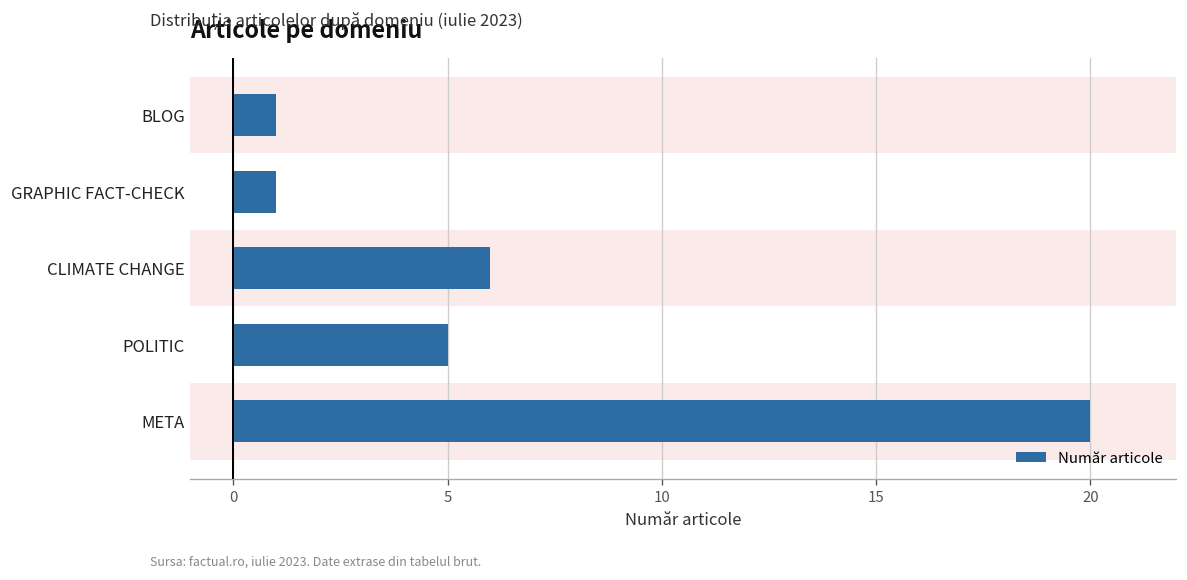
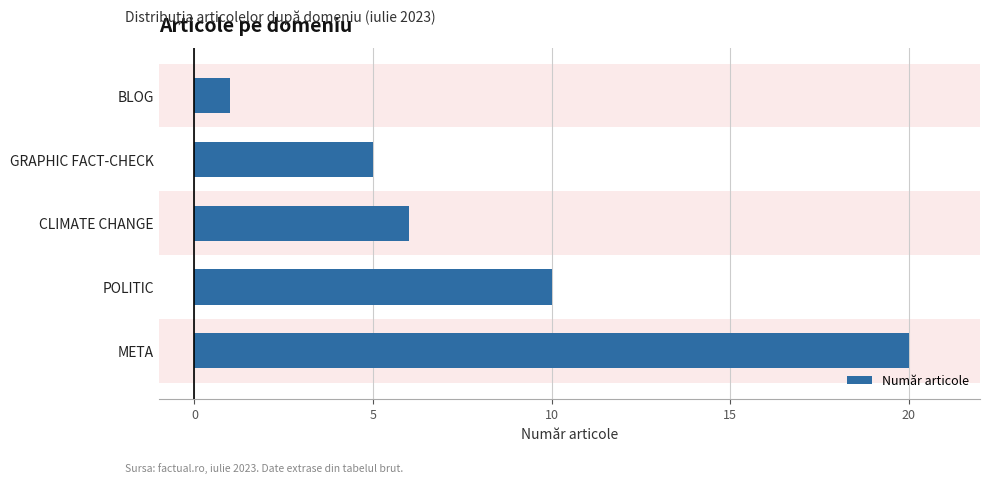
GRAPHIC FACT-CHECK: 1 -> 5
POLITIC: 5 -> 10
